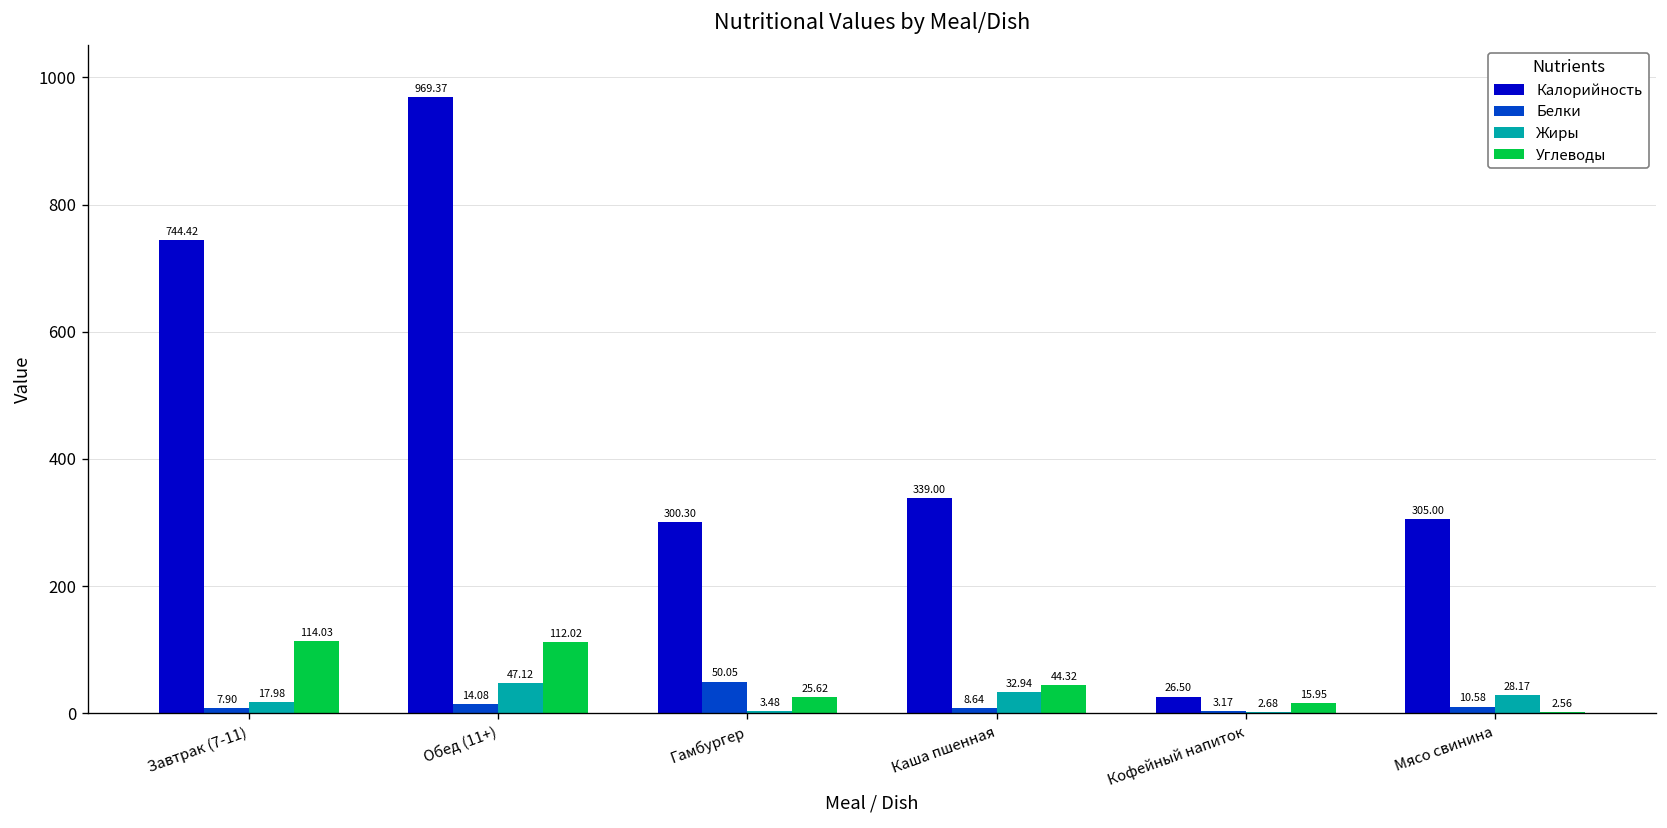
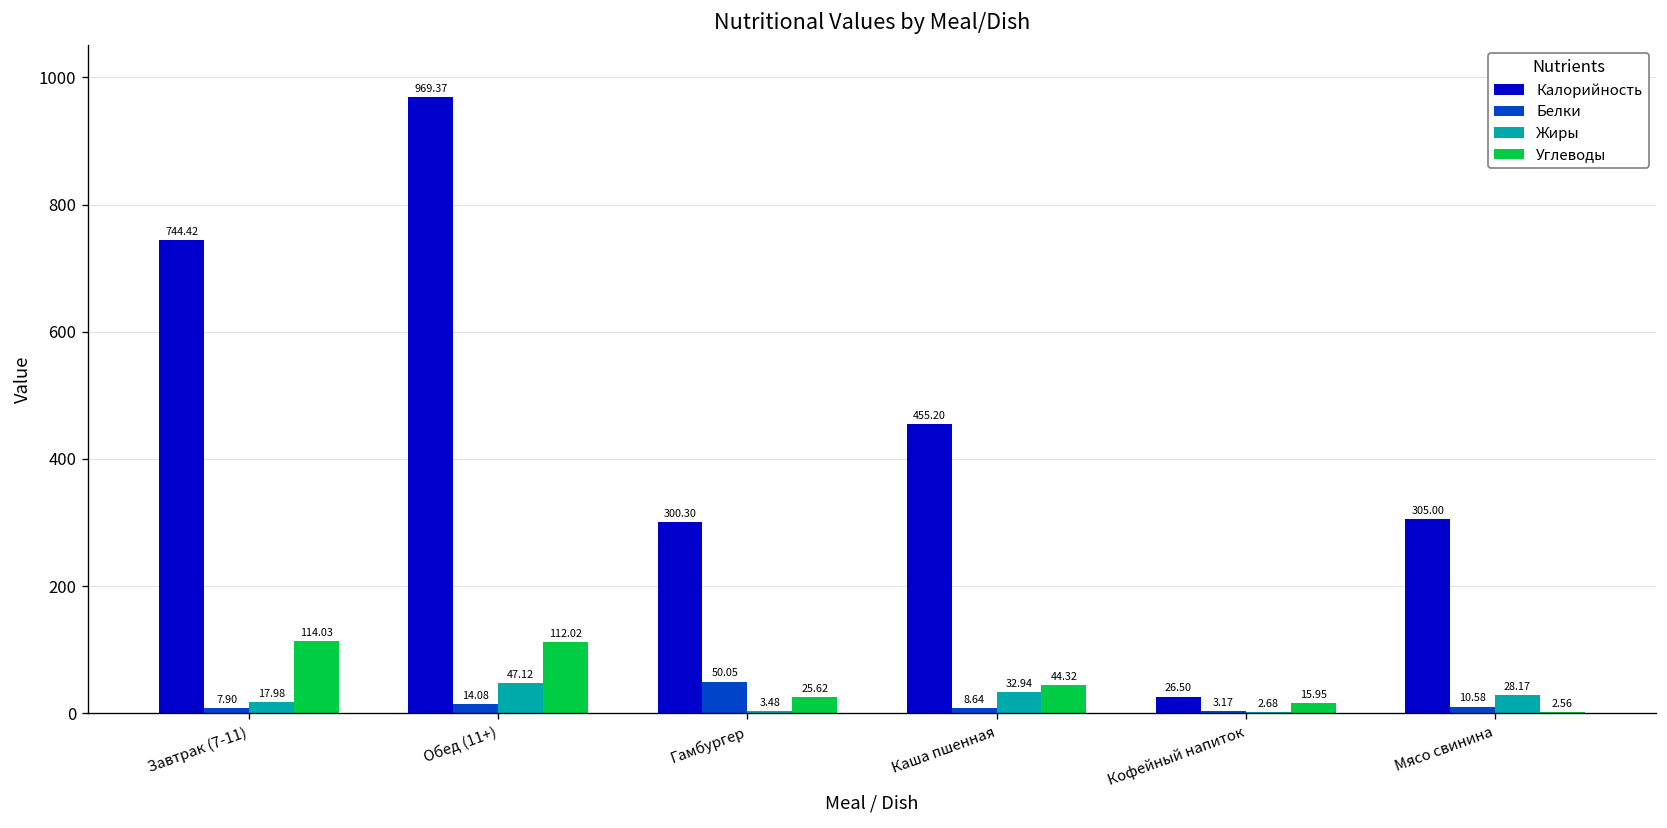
Калорийность, Каша пшенная: 339.00 -> 455.20
